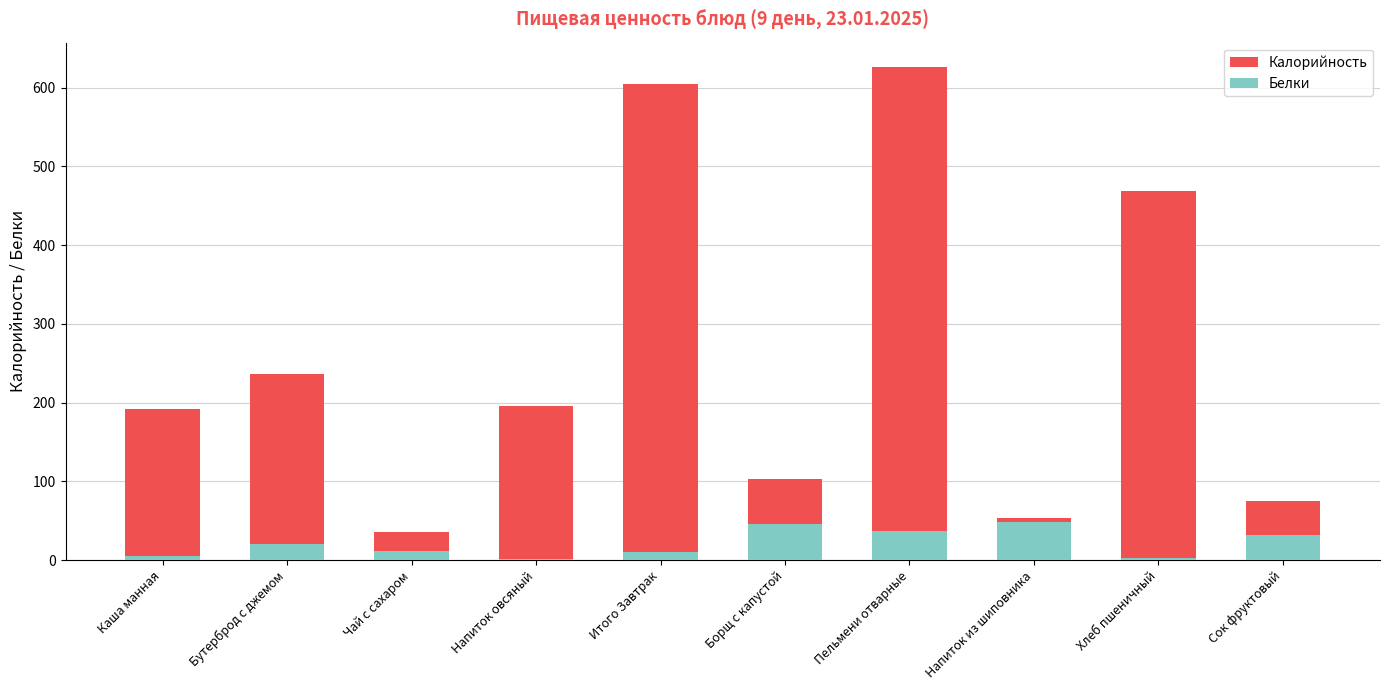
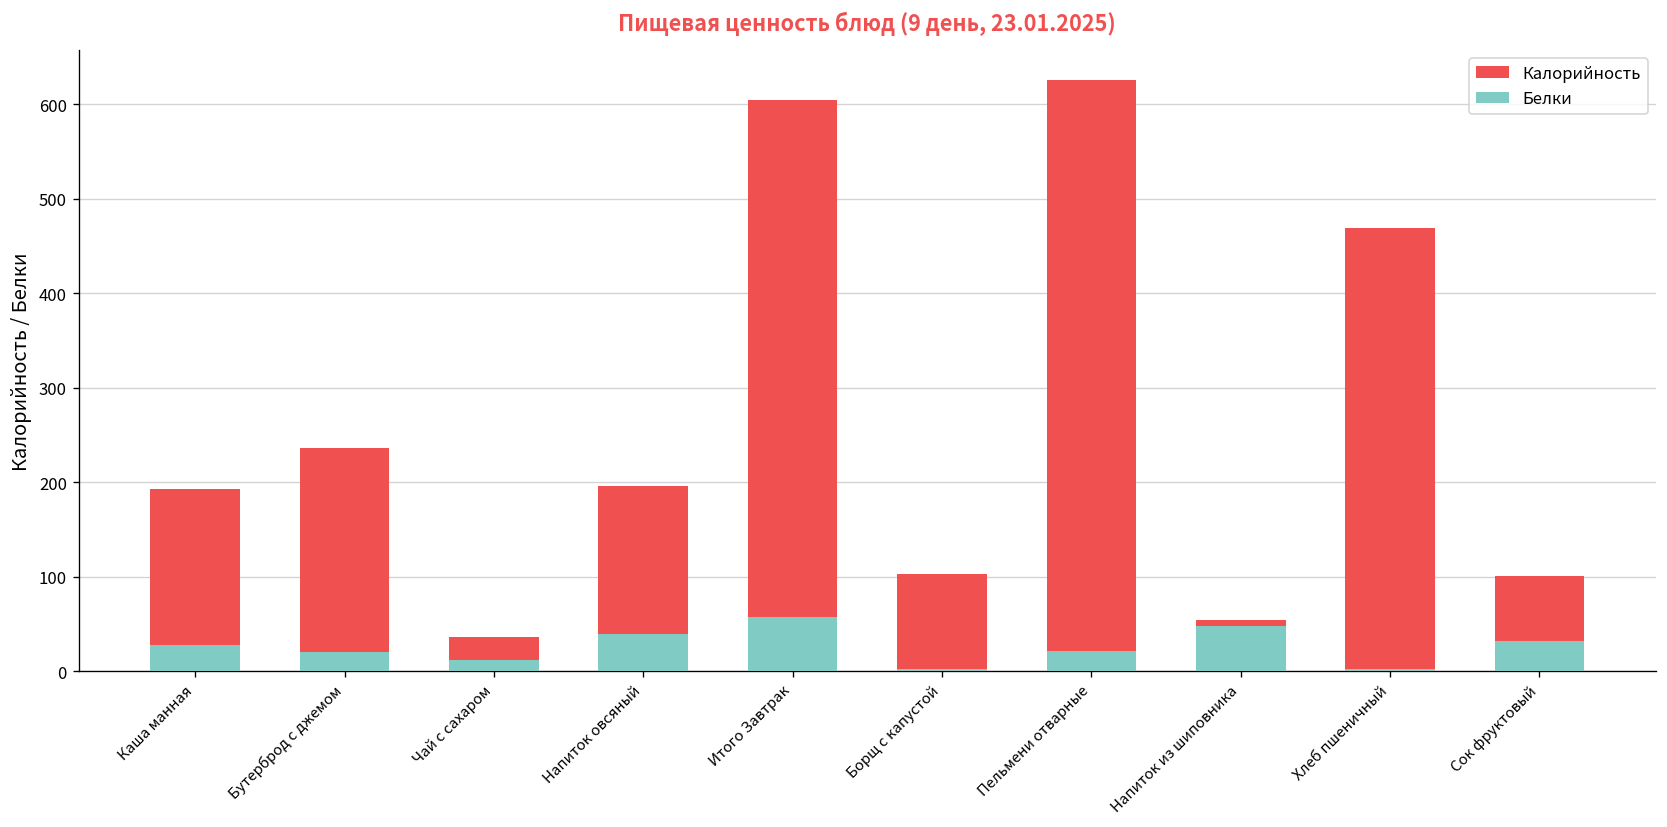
Белки, Каша манная: 10 -> 30
Белки, Напиток овсяный: 0 -> 40
Белки, Итого Завтрак: 10 -> 60
Белки, Борщ с капустой: 50 -> 0
Белки, Пельмени отварные: 40 -> 20
Калорийность, Сок фруктовый: 80 -> 100
